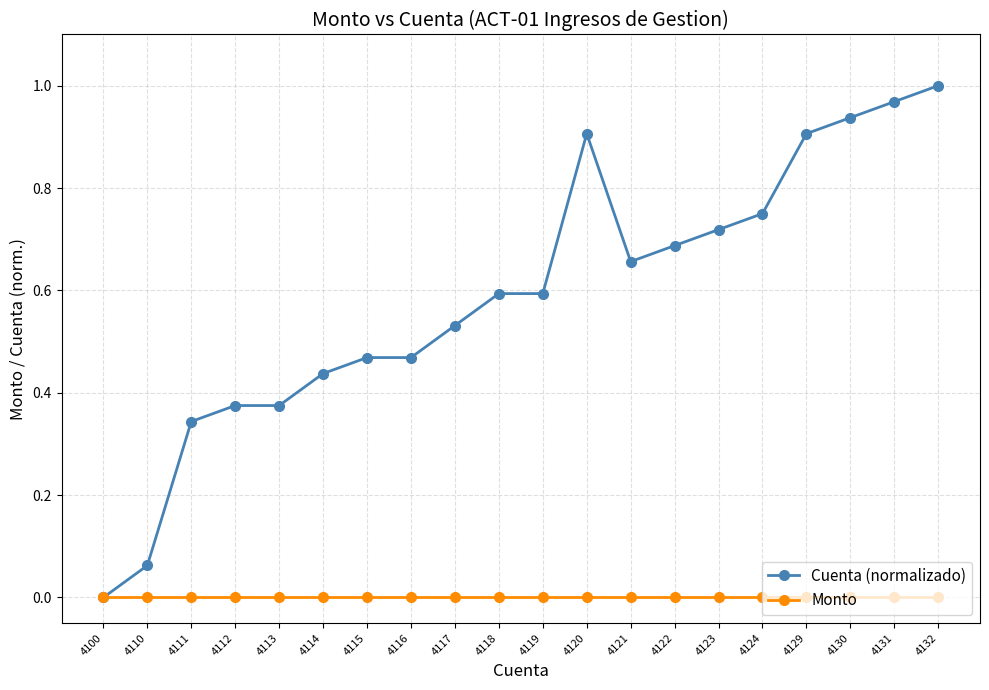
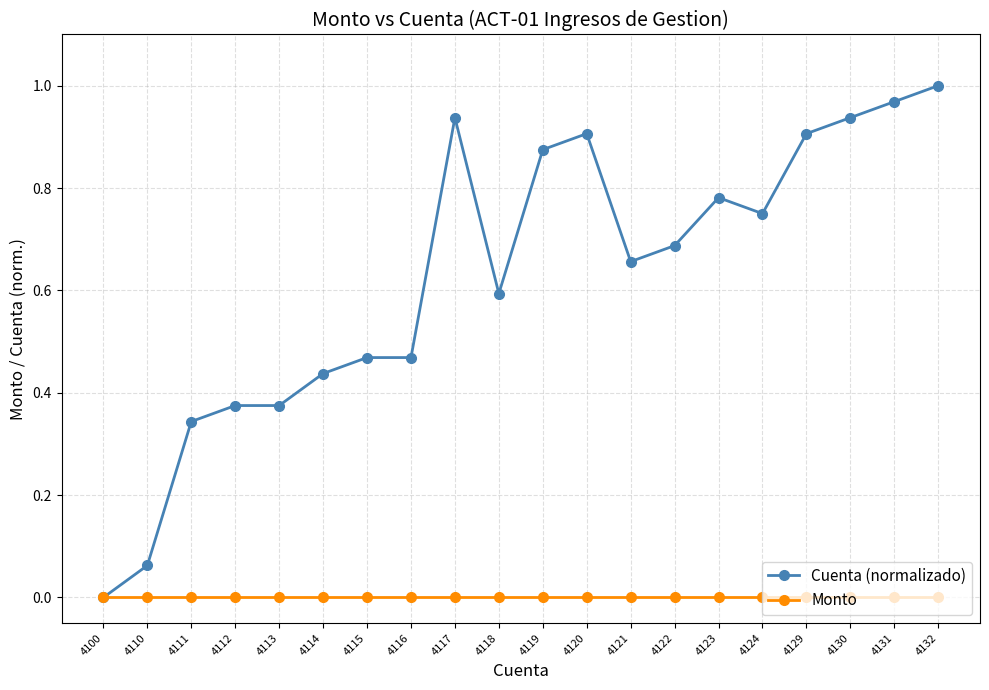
Cuenta (normalizado), 4117: 0.53 -> 0.94
Cuenta (normalizado), 4119: 0.59 -> 0.88
Cuenta (normalizado), 4123: 0.72 -> 0.78
